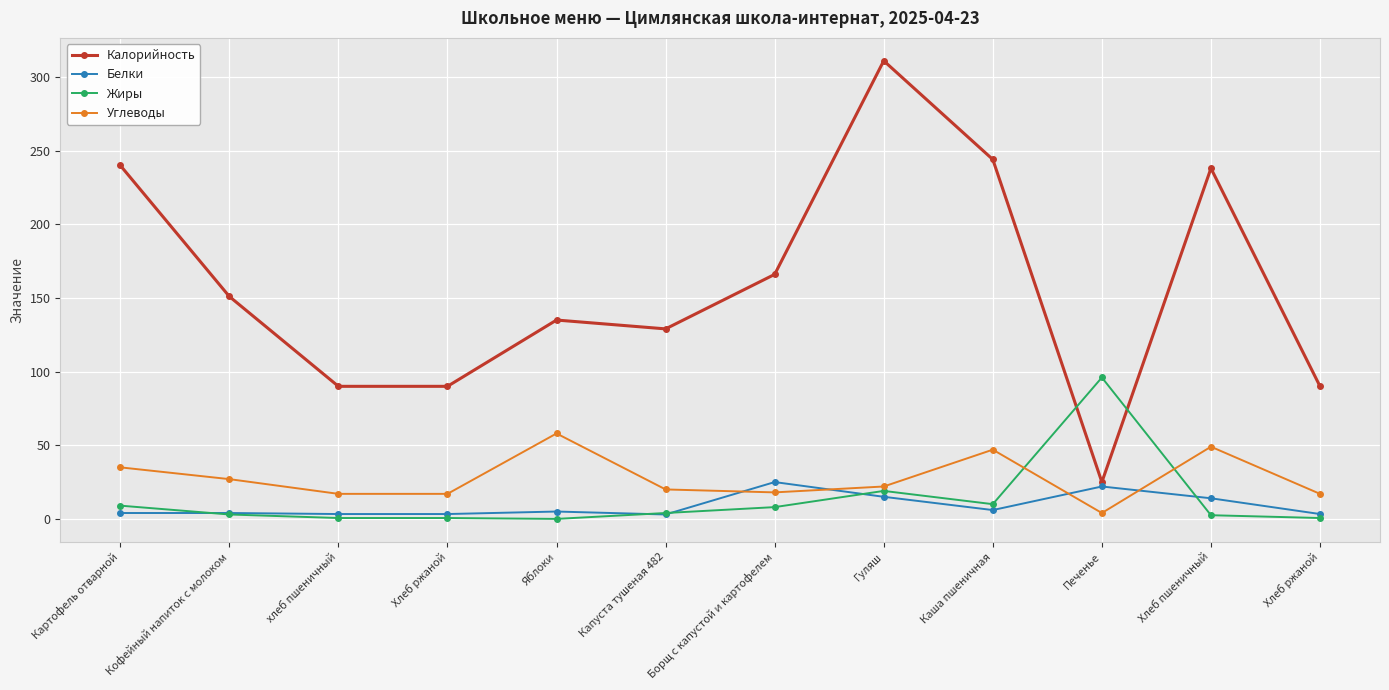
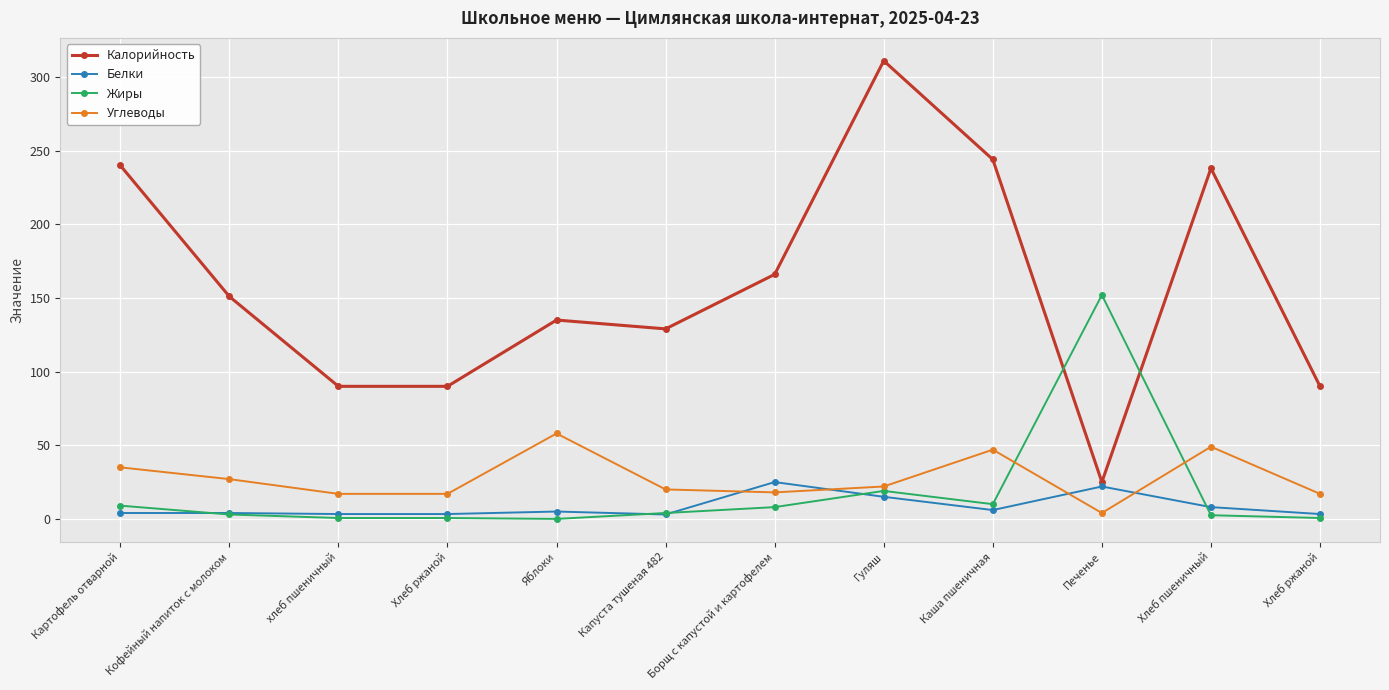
Жиры, Печенье: 96 -> 152
Белки, Хлеб пшеничный: 14 -> 8
